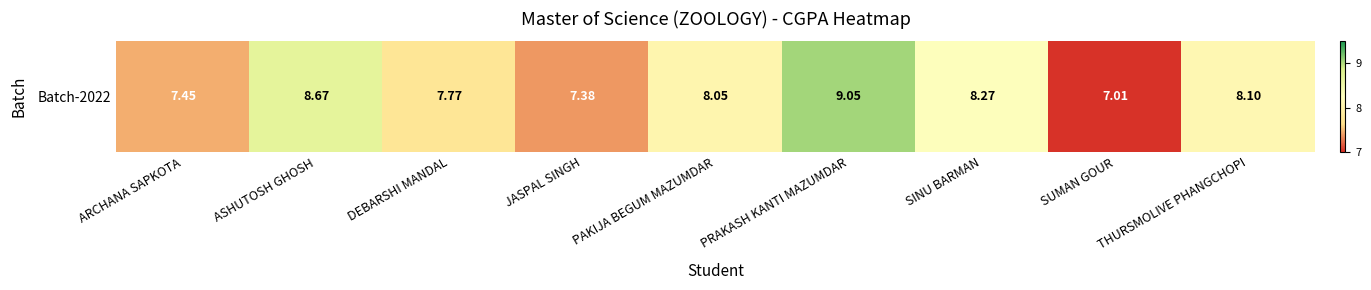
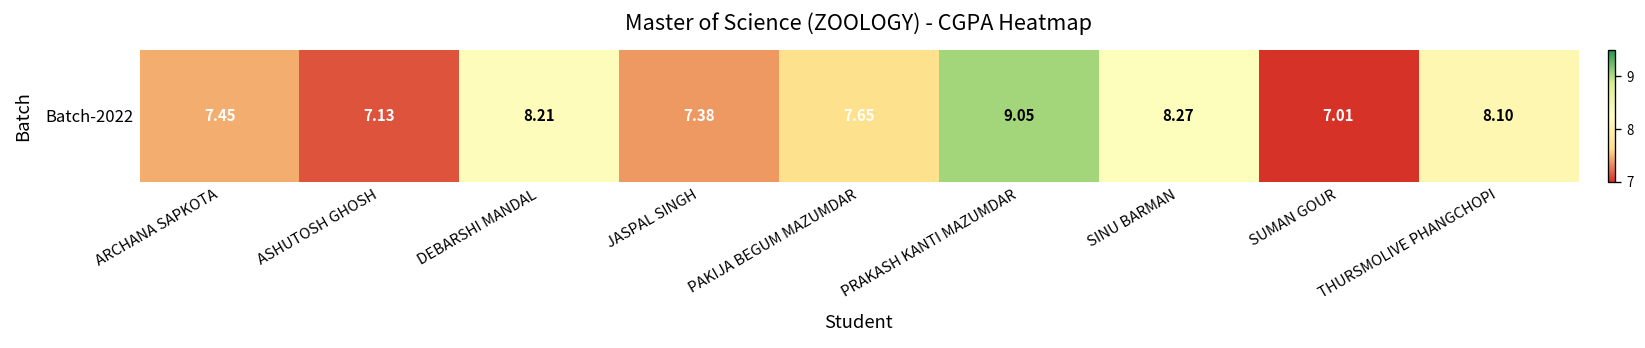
Batch-2022, ASHUTOSH GHOSH: 8.67 -> 7.13
Batch-2022, DEBARSHI MANDAL: 7.77 -> 8.21
Batch-2022, PAKIJA BEGUM MAZUMDAR: 8.05 -> 7.65
